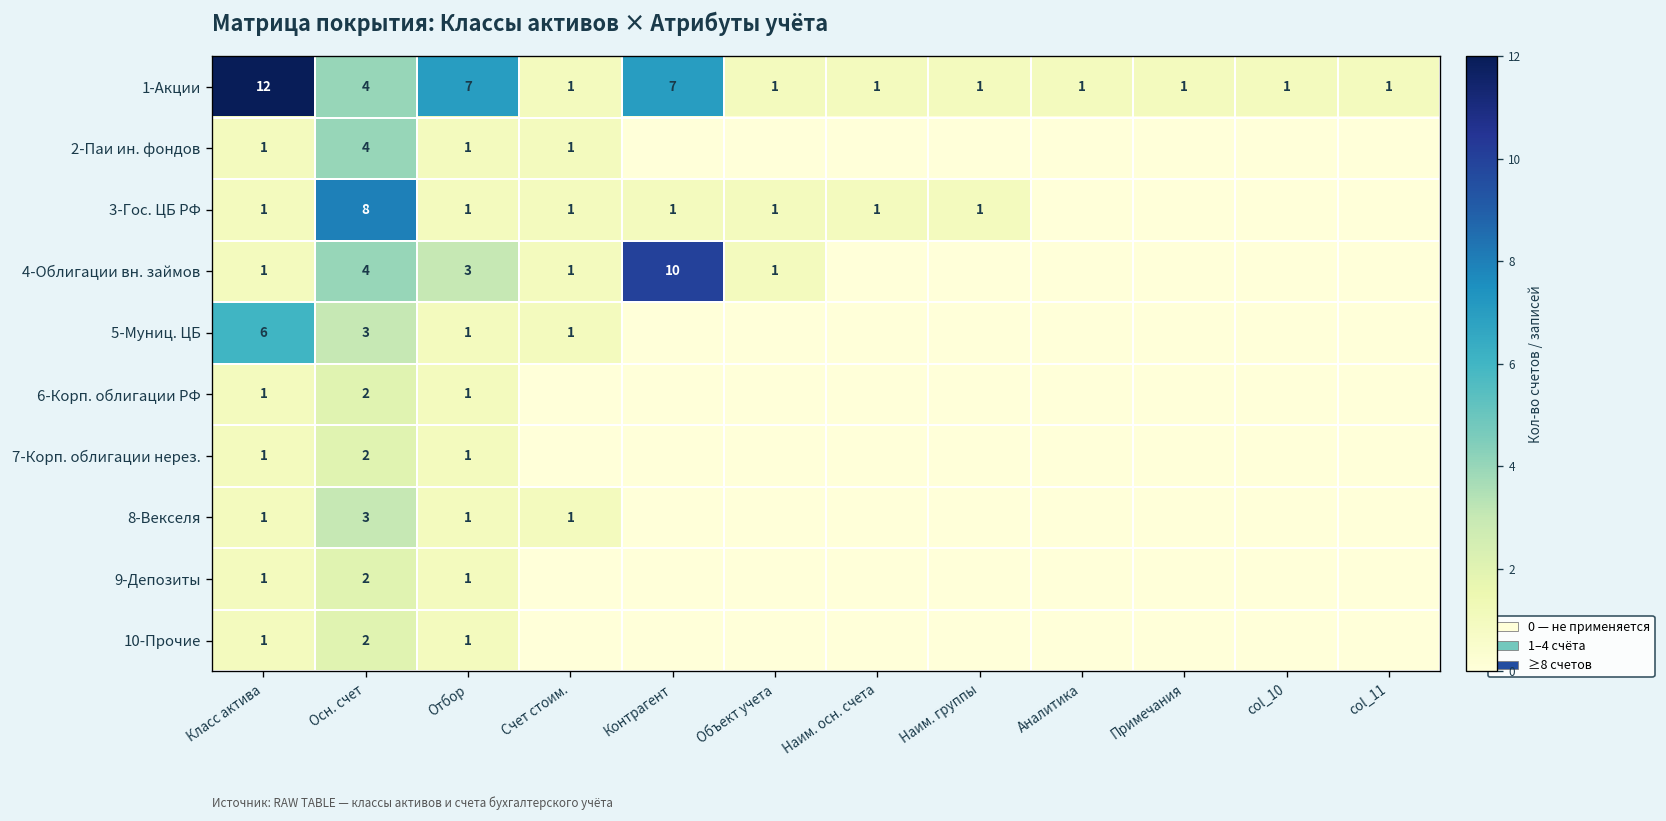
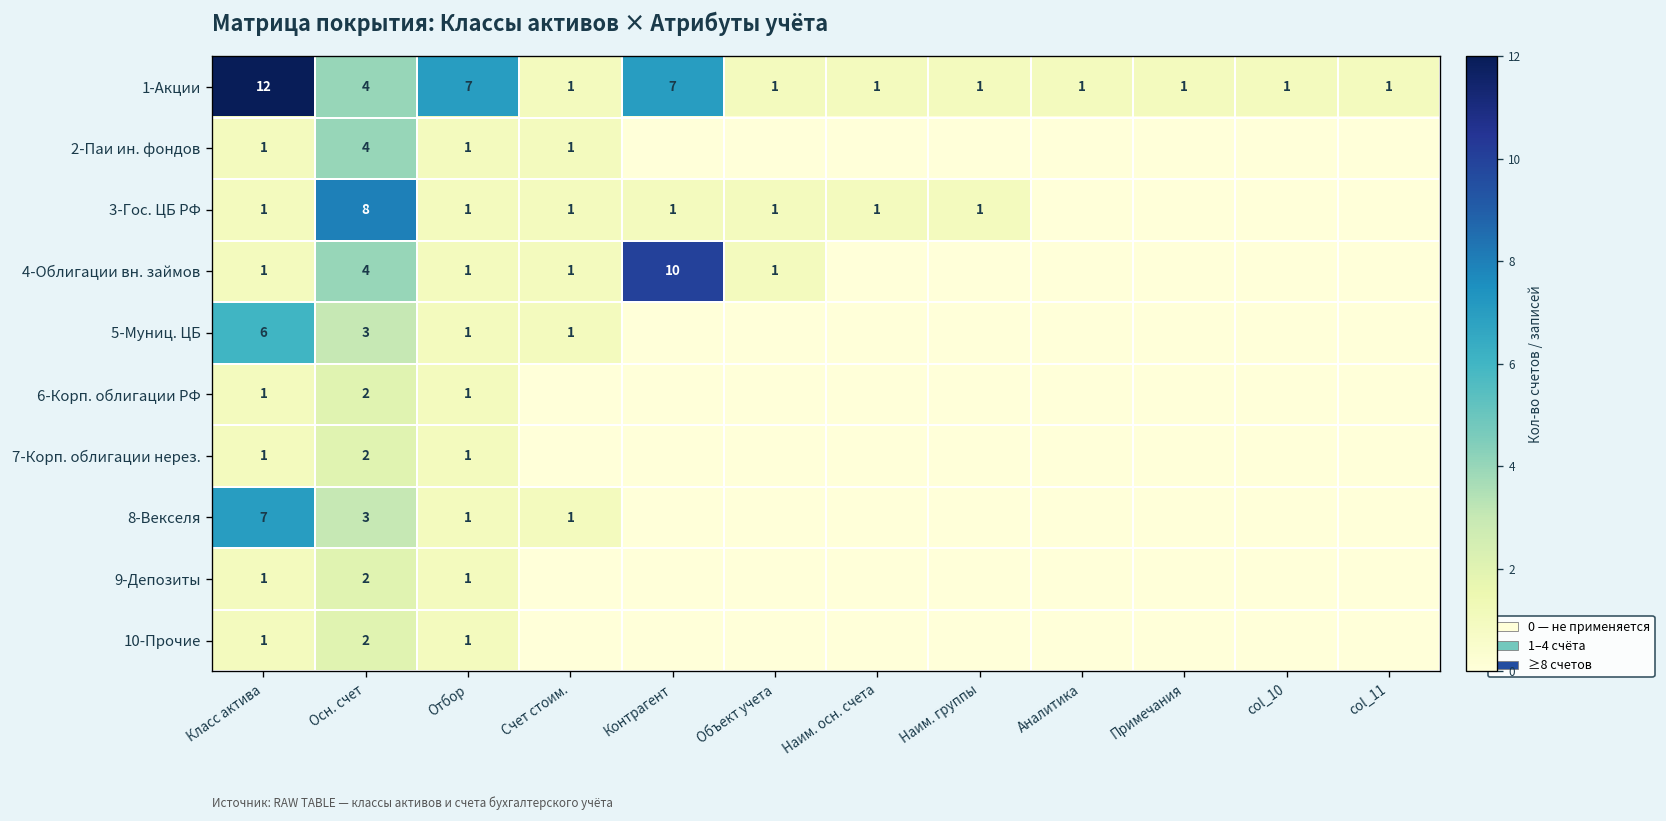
4-Облигации вн. займов, Отбор: 3 -> 1
8-Векселя, Класс актива: 1 -> 7
